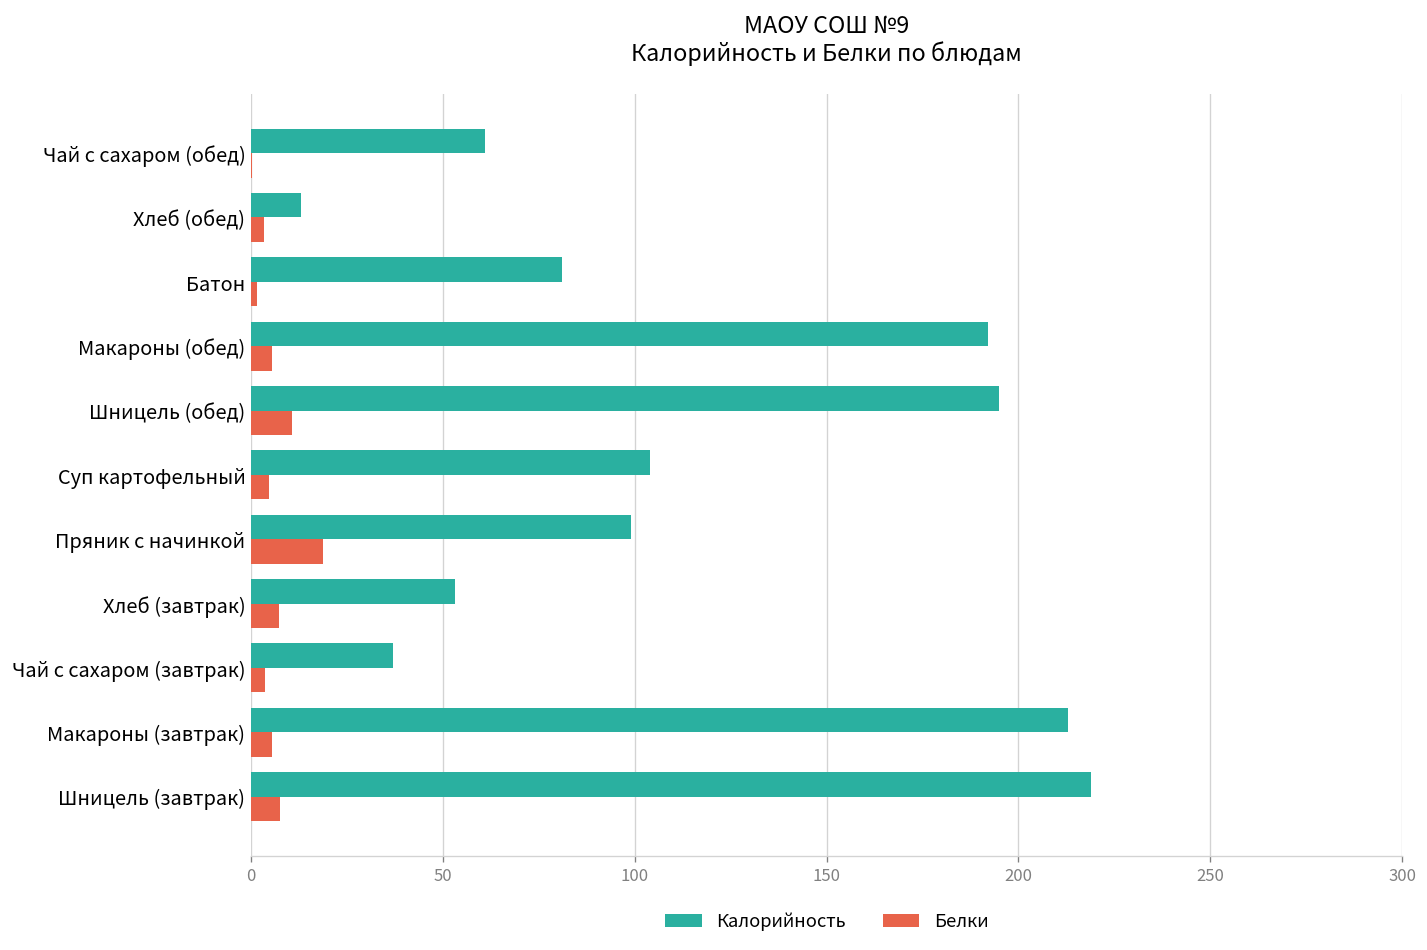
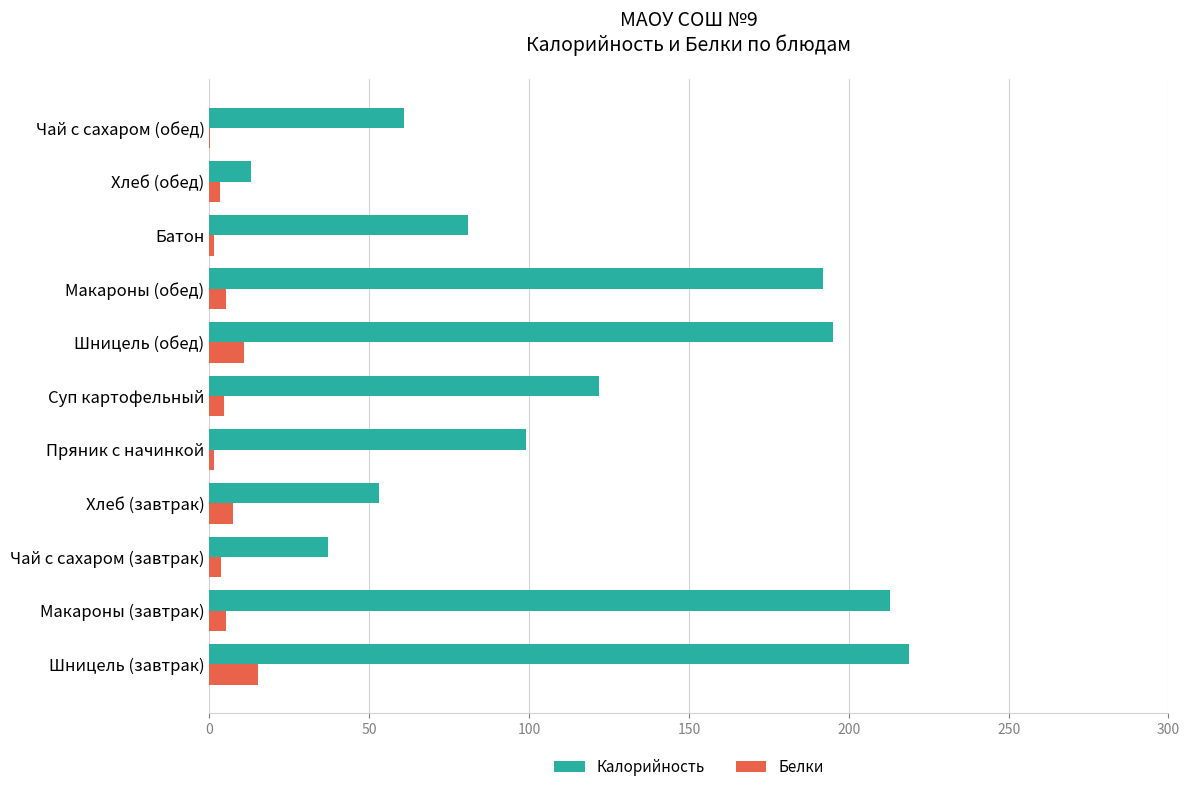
Калорийность, Суп картофельный: 104 -> 122
Белки, Пряник с начинкой: 19 -> 2
Белки, Шницель (завтрак): 7 -> 15
